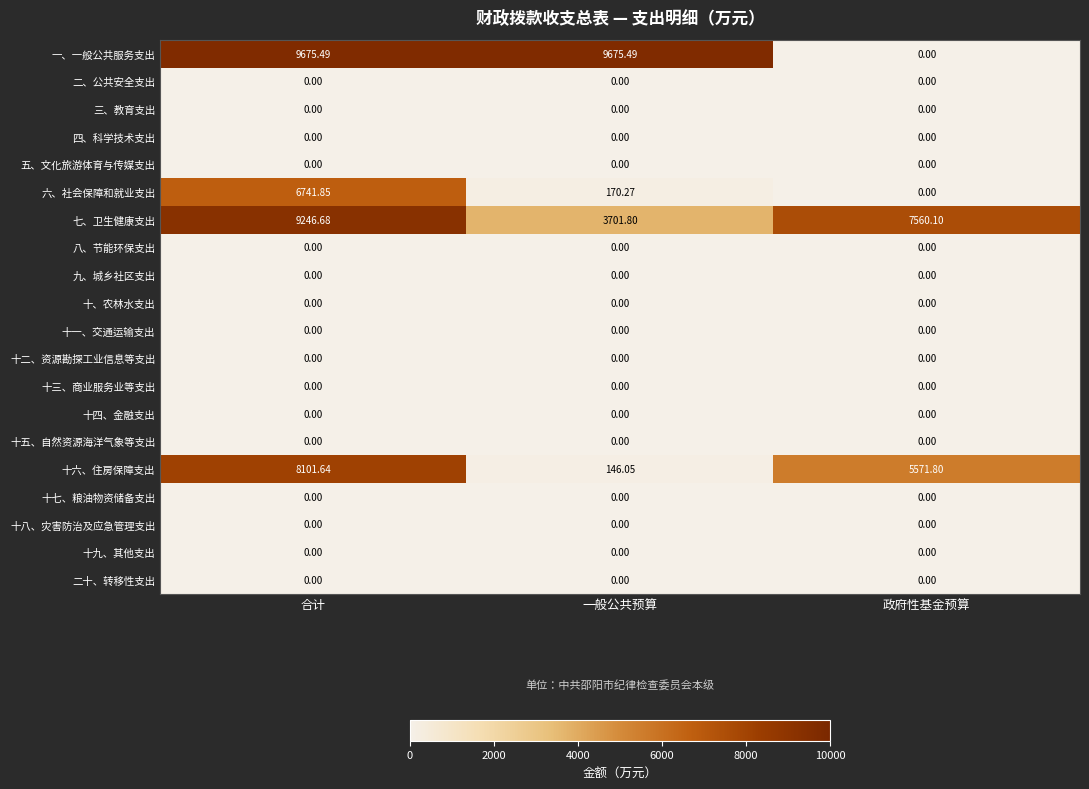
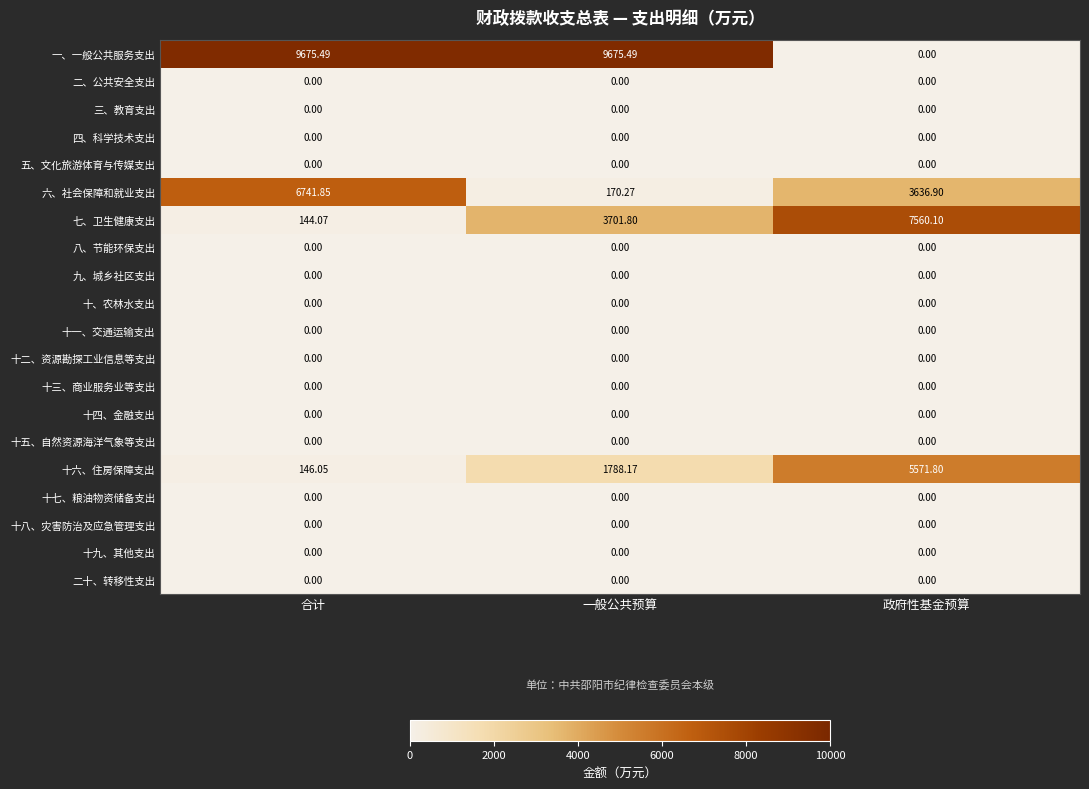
六、社会保障和就业支出, 政府性基金预算: 0.00 -> 3636.90
七、卫生健康支出, 合计: 9246.68 -> 144.07
十六、住房保障支出, 合计: 8101.64 -> 146.05
十六、住房保障支出, 一般公共预算: 146.05 -> 1788.17
